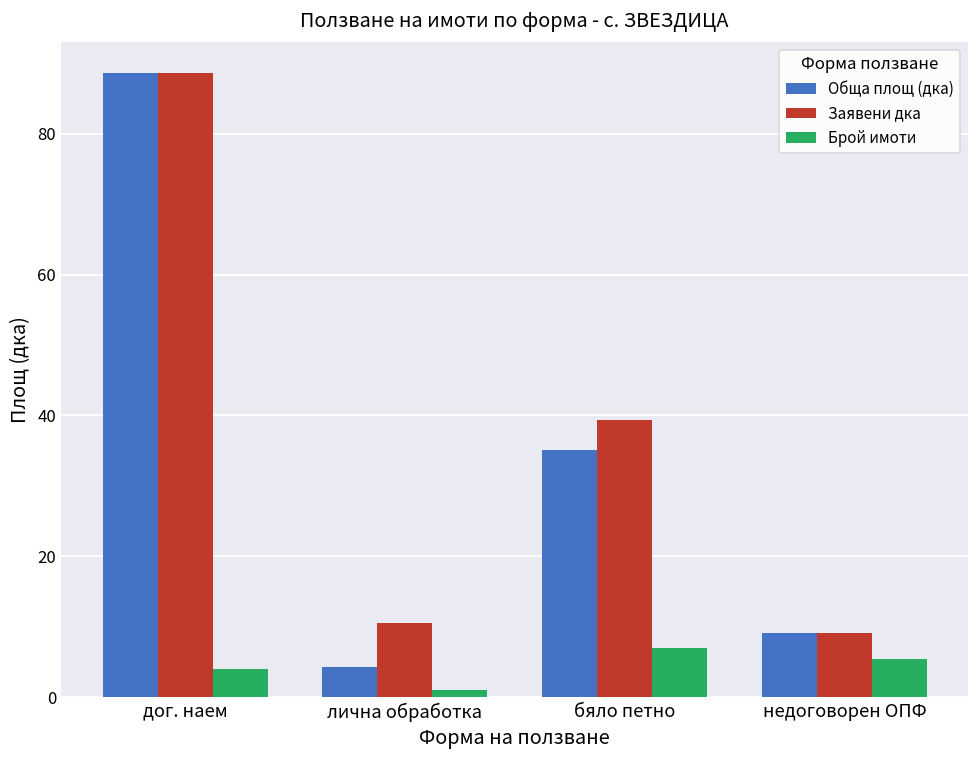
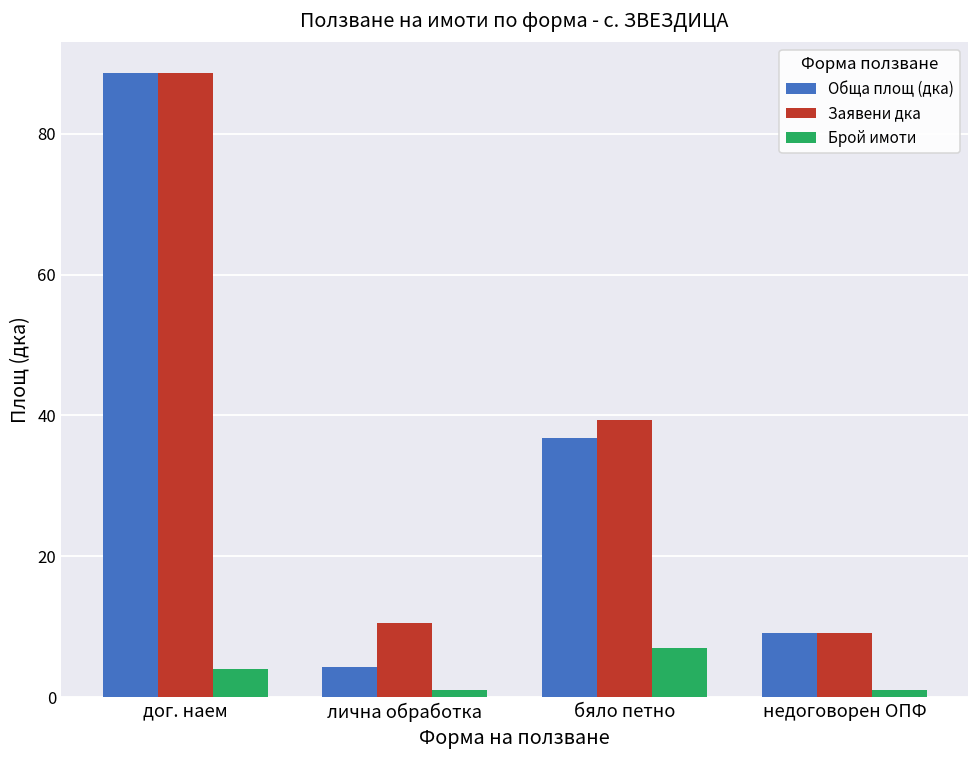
Обща площ (дка), бяло петно: 35 -> 37
Брой имоти, недоговорен ОПФ: 5 -> 1
